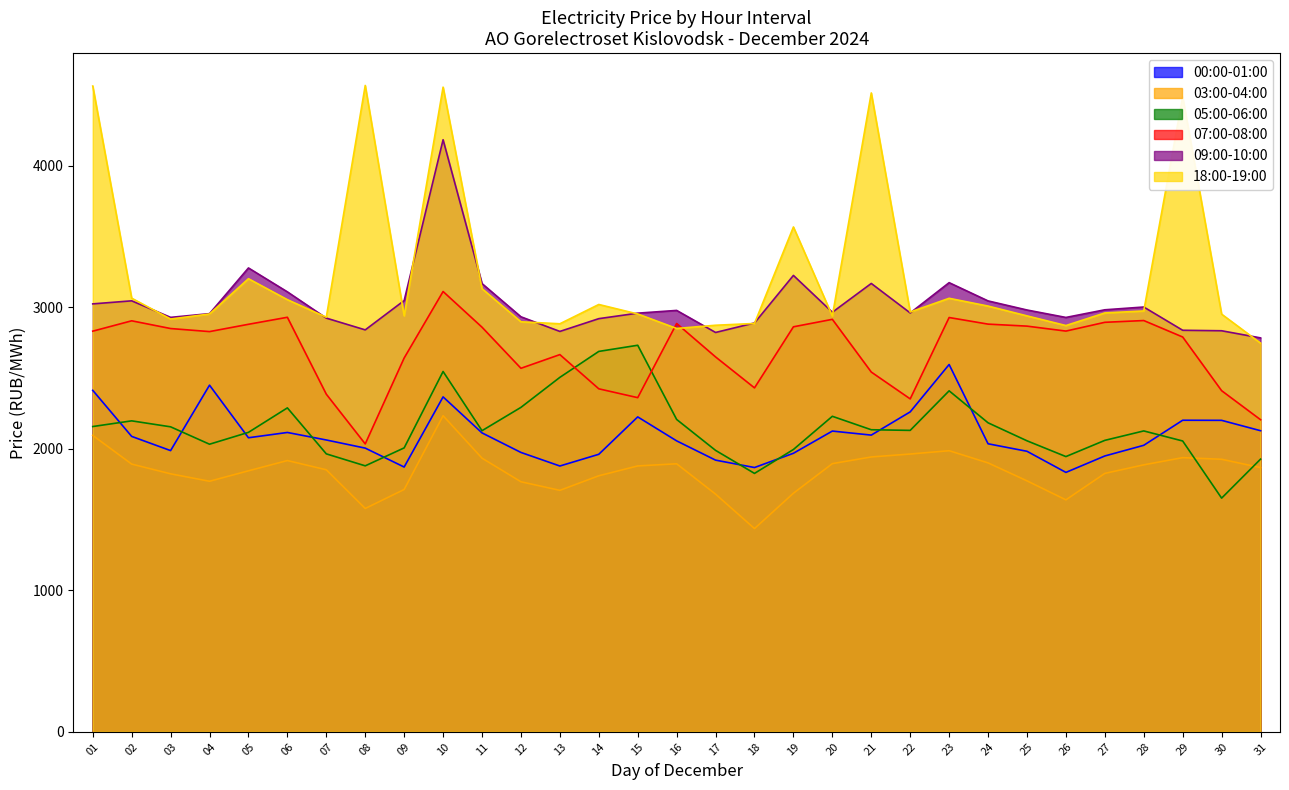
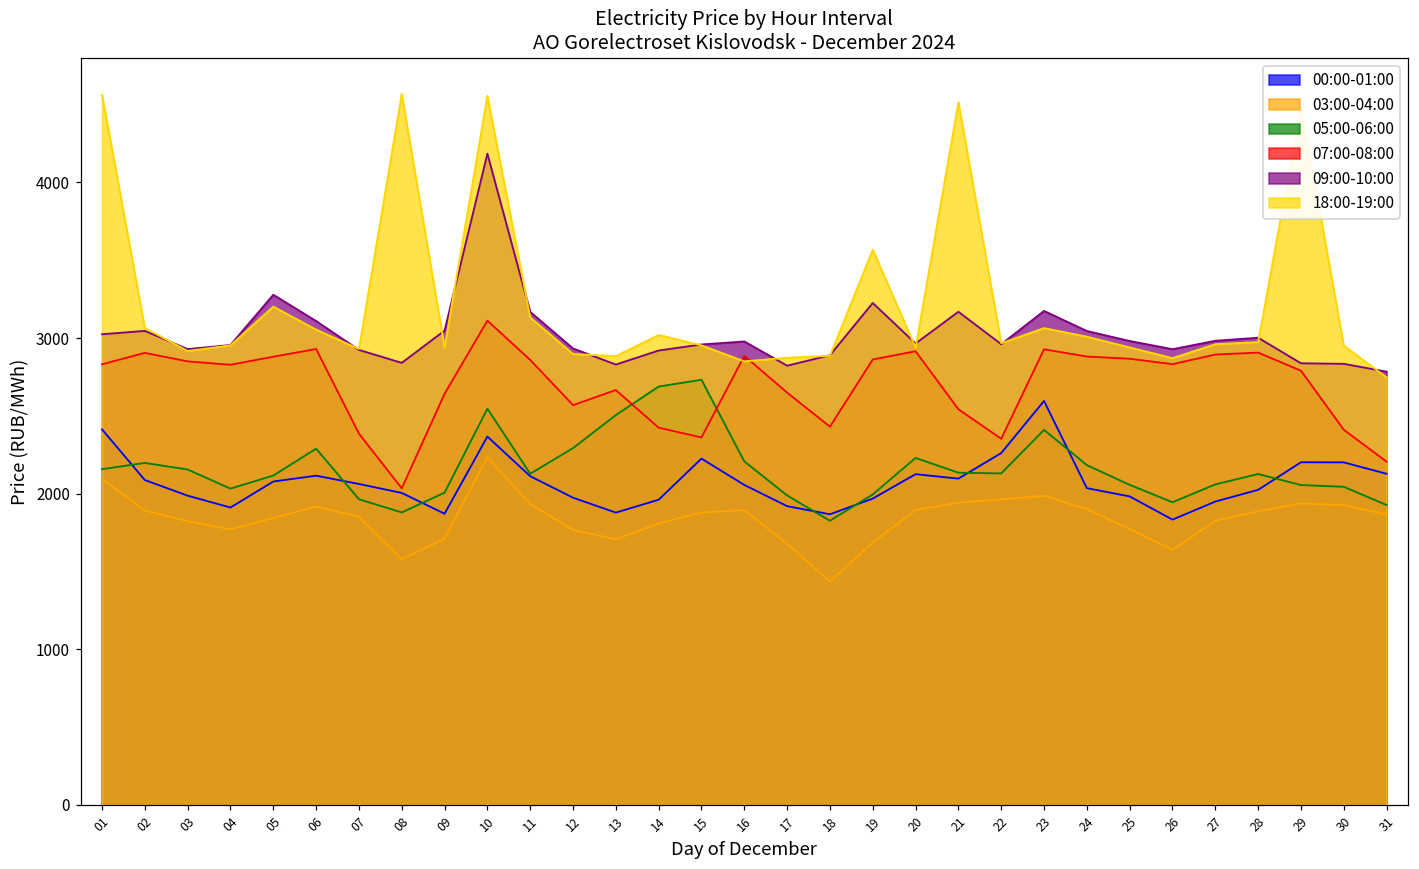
00:00-01:00, 04: 2450 -> 1910
05:00-06:00, 30: 1650 -> 2040
